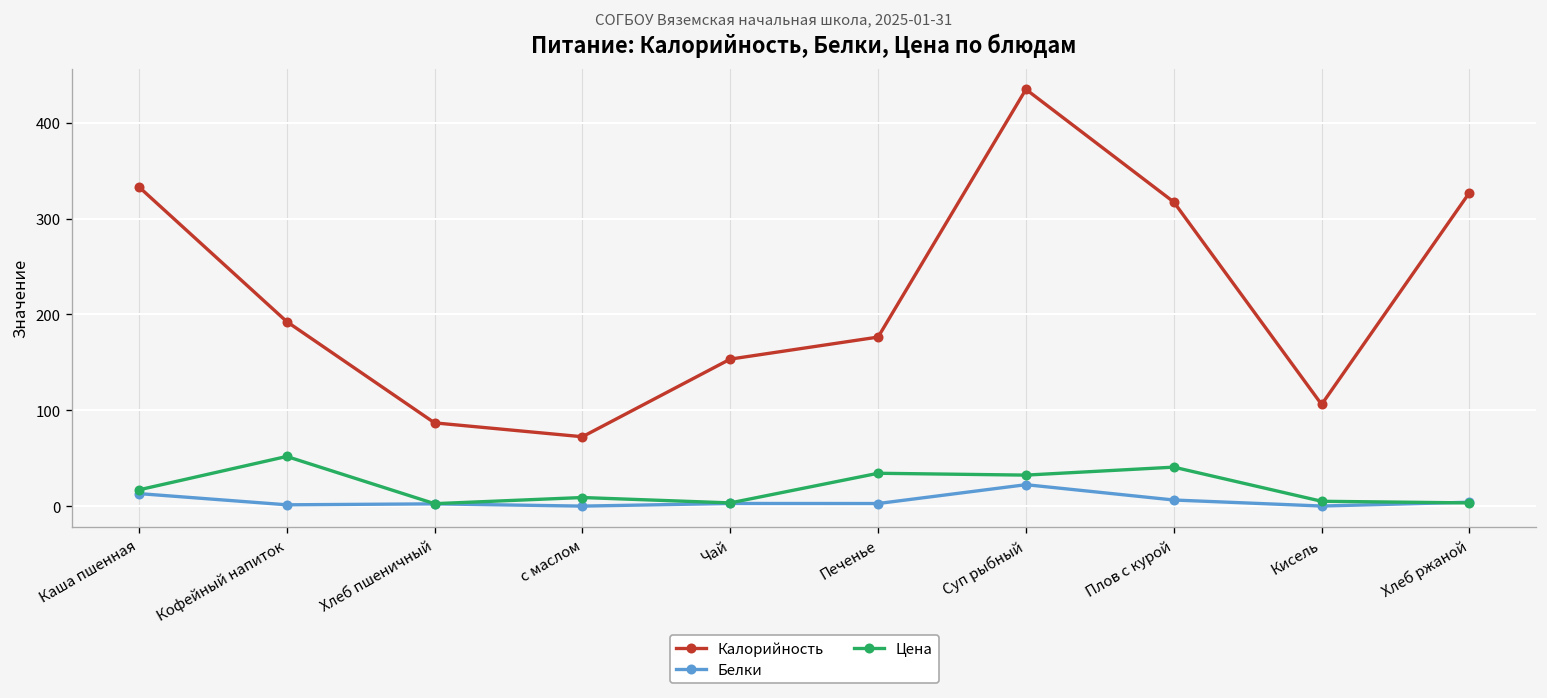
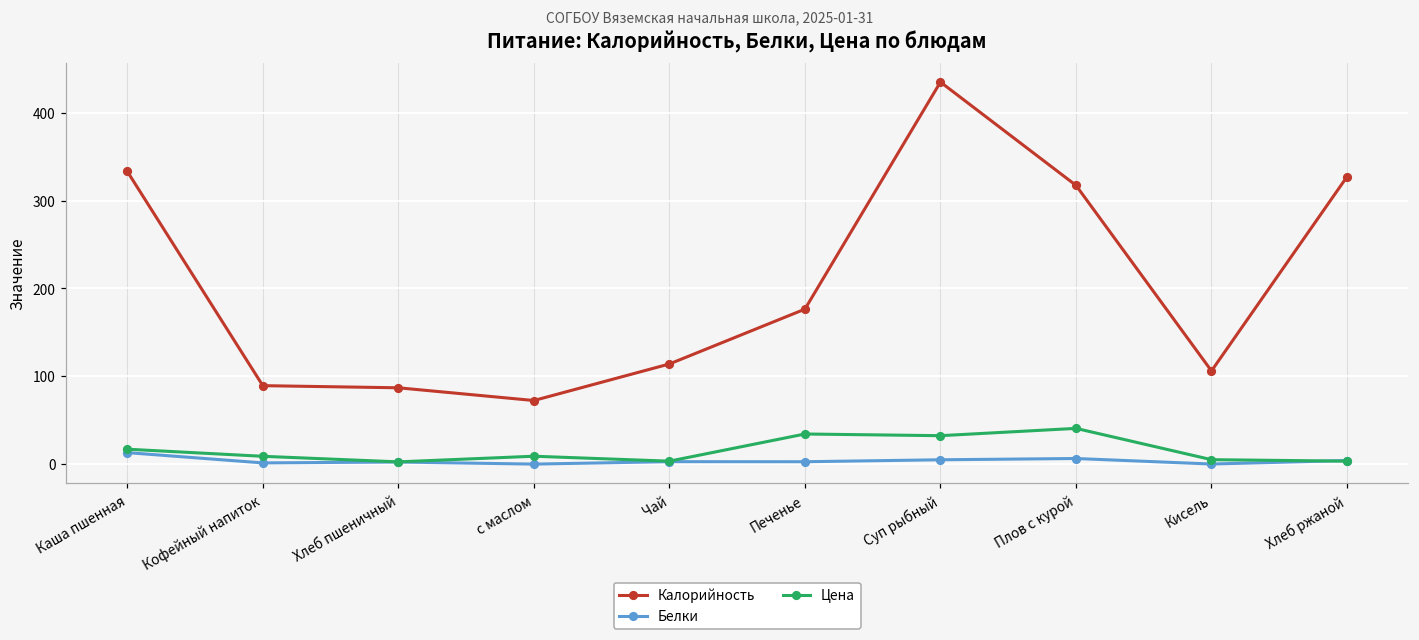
Калорийность, Кофейный напиток: 190 -> 90
Цена, Кофейный напиток: 50 -> 10
Калорийность, Чай: 150 -> 110
Белки, Суп рыбный: 20 -> 0
